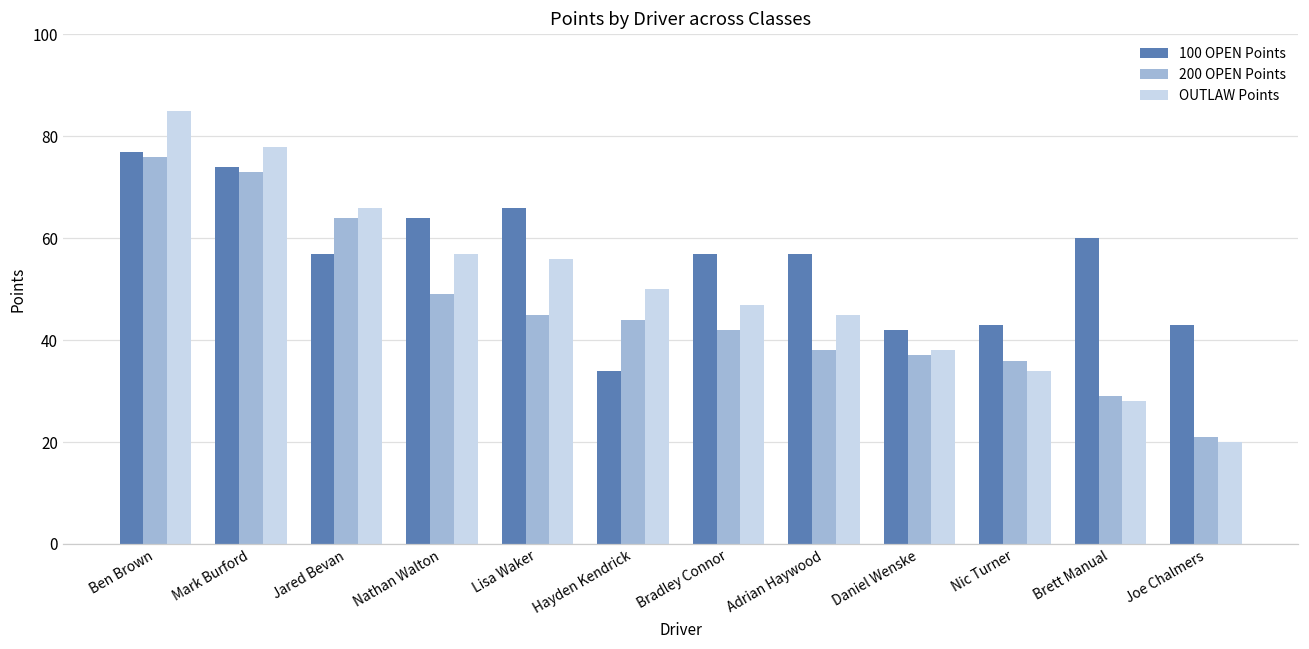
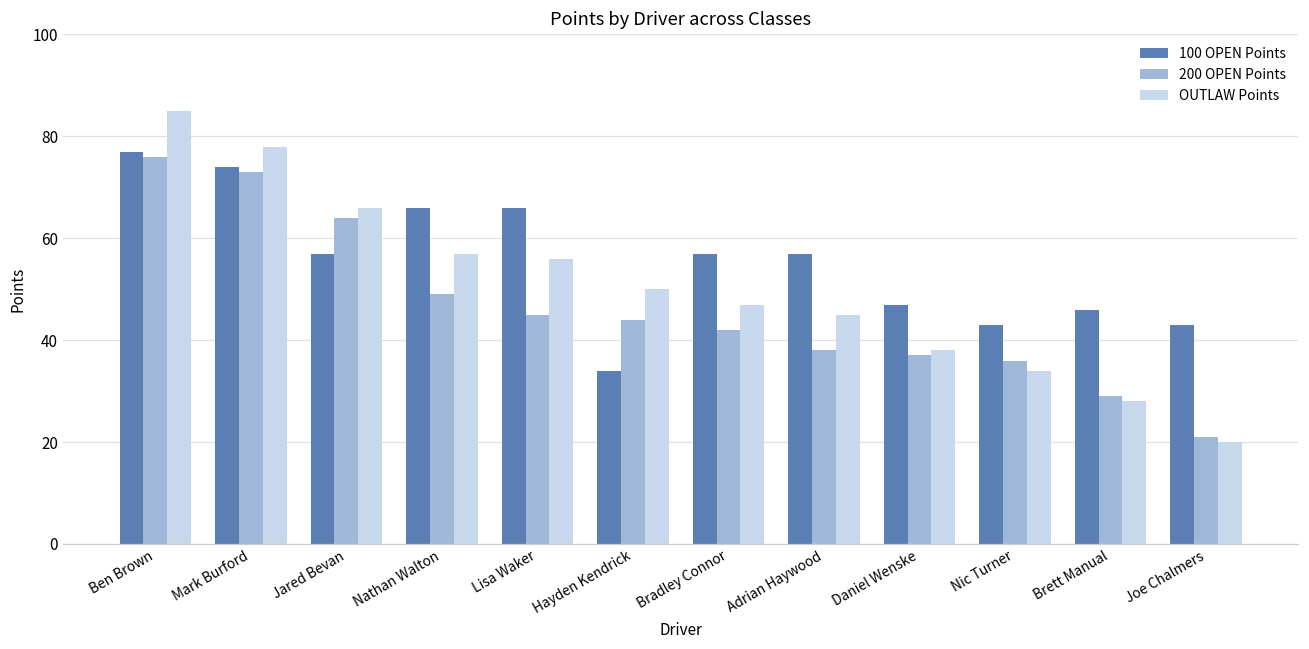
100 OPEN Points, Nathan Walton: 64 -> 66
100 OPEN Points, Daniel Wenske: 42 -> 47
100 OPEN Points, Brett Manual: 60 -> 46
